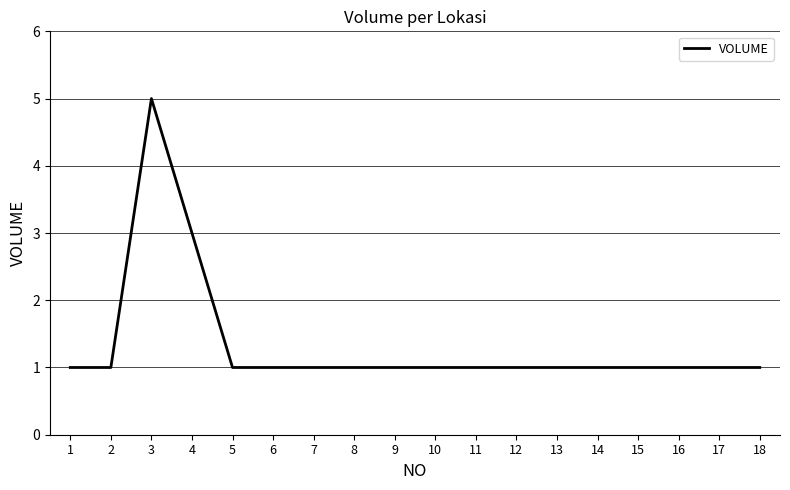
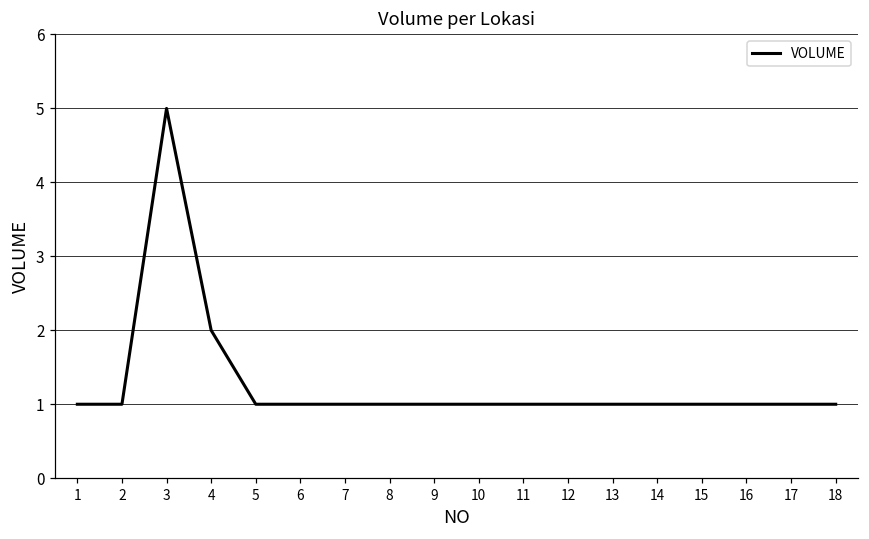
4: 3 -> 2
